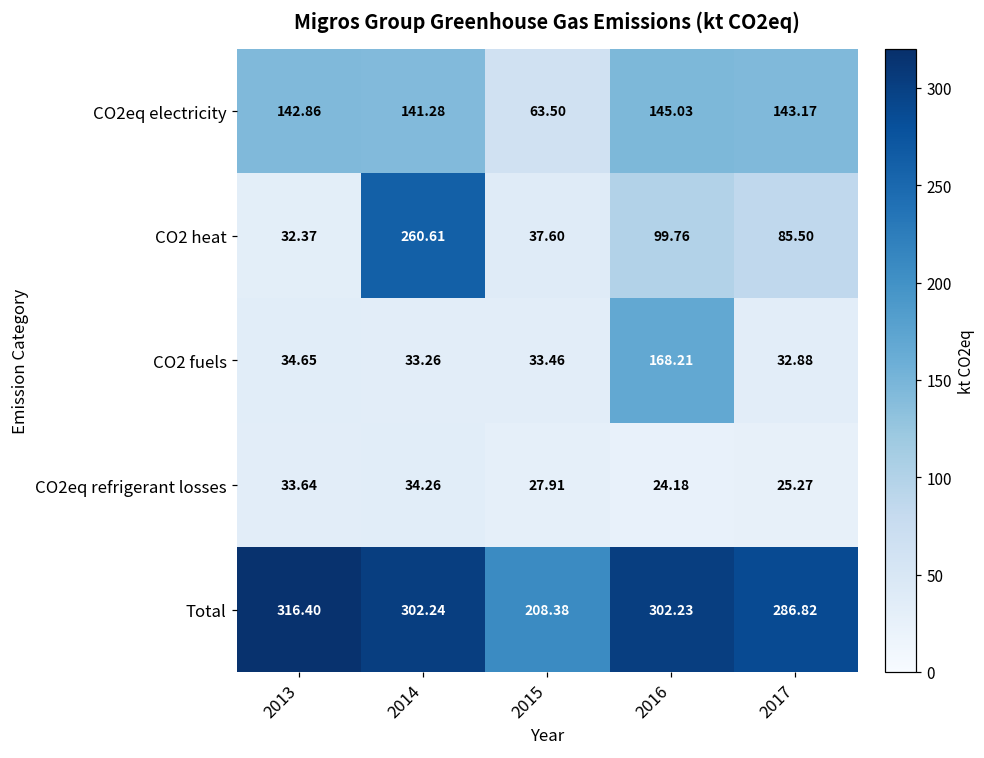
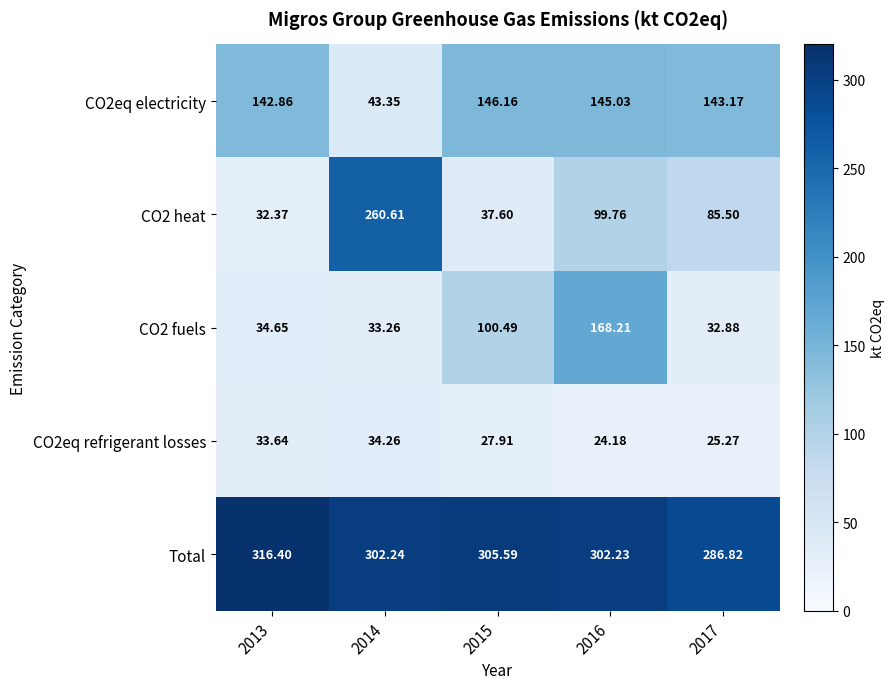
CO2eq electricity, 2014: 141.28 -> 43.35
CO2eq electricity, 2015: 63.50 -> 146.16
CO2 fuels, 2015: 33.46 -> 100.49
Total, 2015: 208.38 -> 305.59
